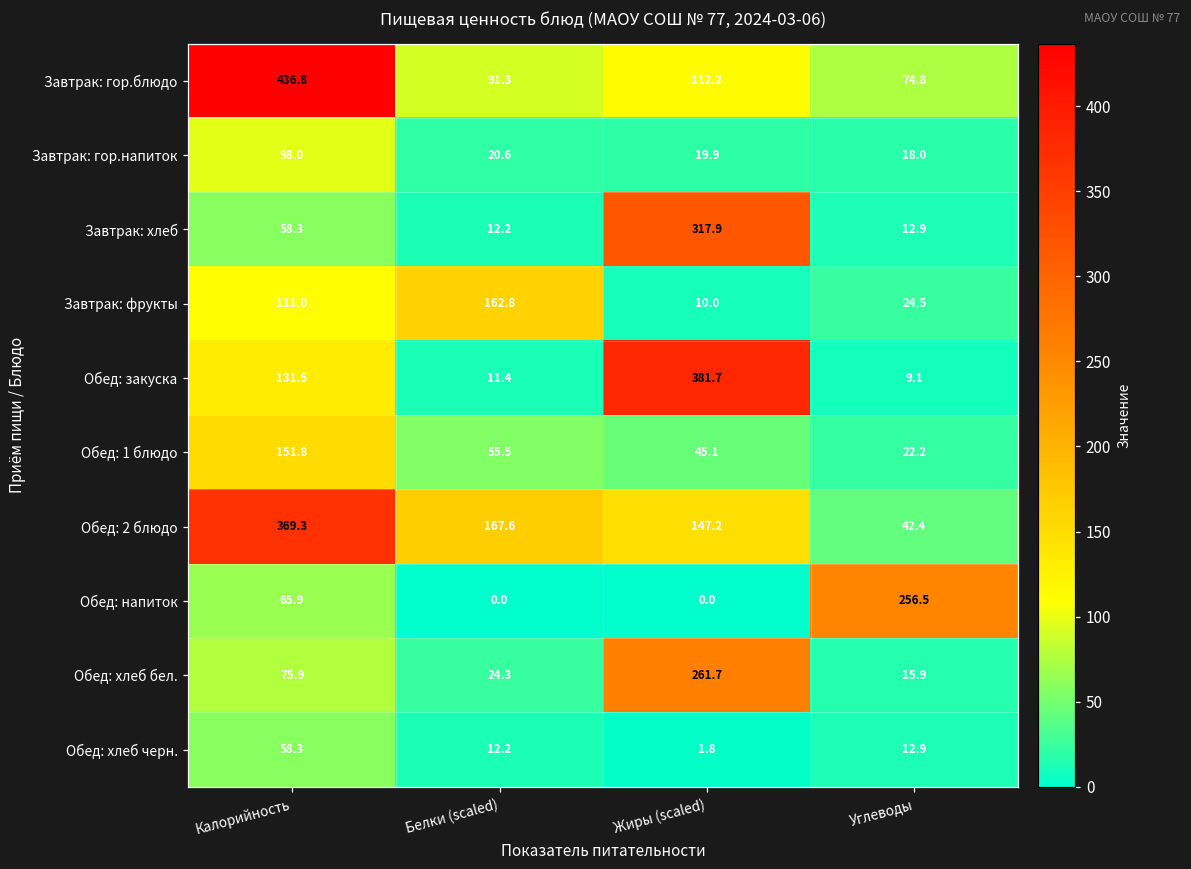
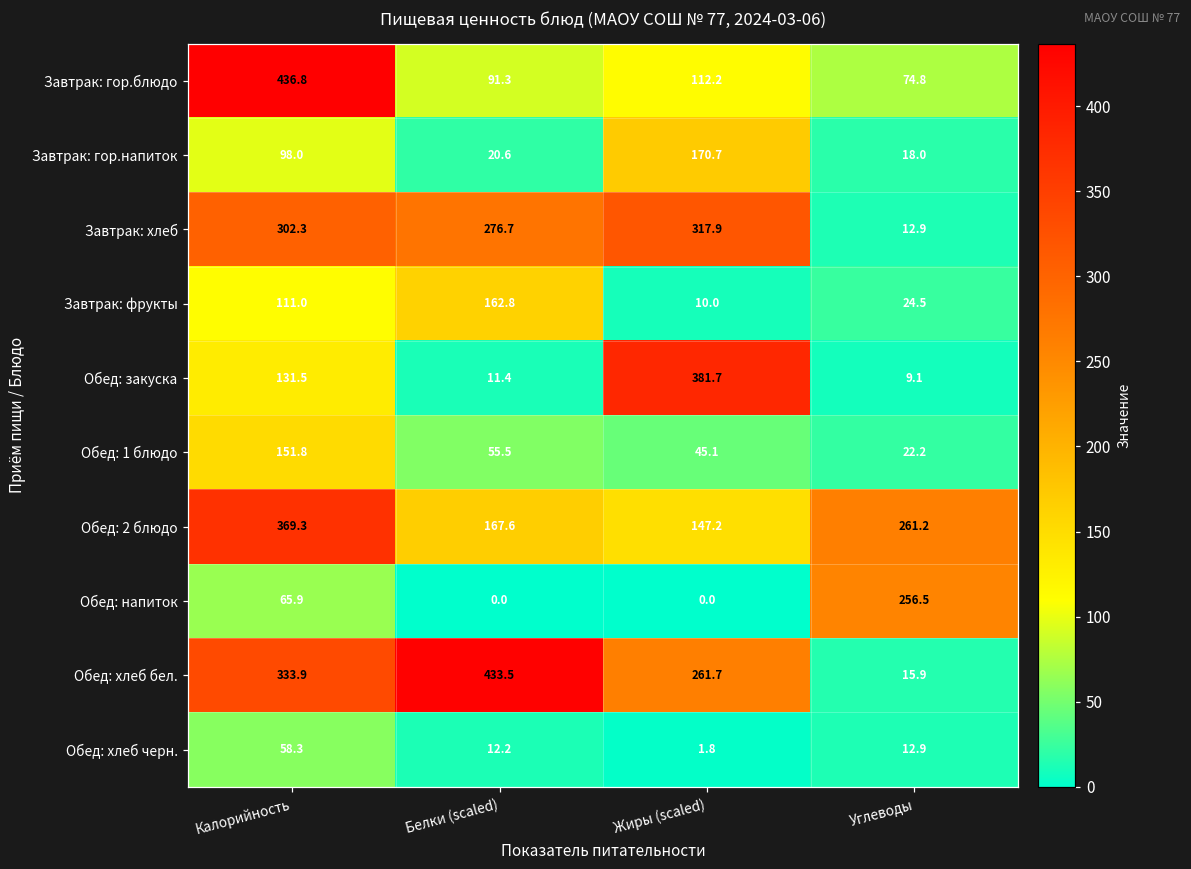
Завтрак: гор.напиток, Жиры (scaled): 19.9 -> 170.7
Завтрак: хлеб, Калорийность: 58.3 -> 302.3
Завтрак: хлеб, Белки (scaled): 12.2 -> 276.7
Обед: 2 блюдо, Углеводы: 42.4 -> 261.2
Обед: хлеб бел., Калорийность: 75.9 -> 333.9
Обед: хлеб бел., Белки (scaled): 24.3 -> 433.5
